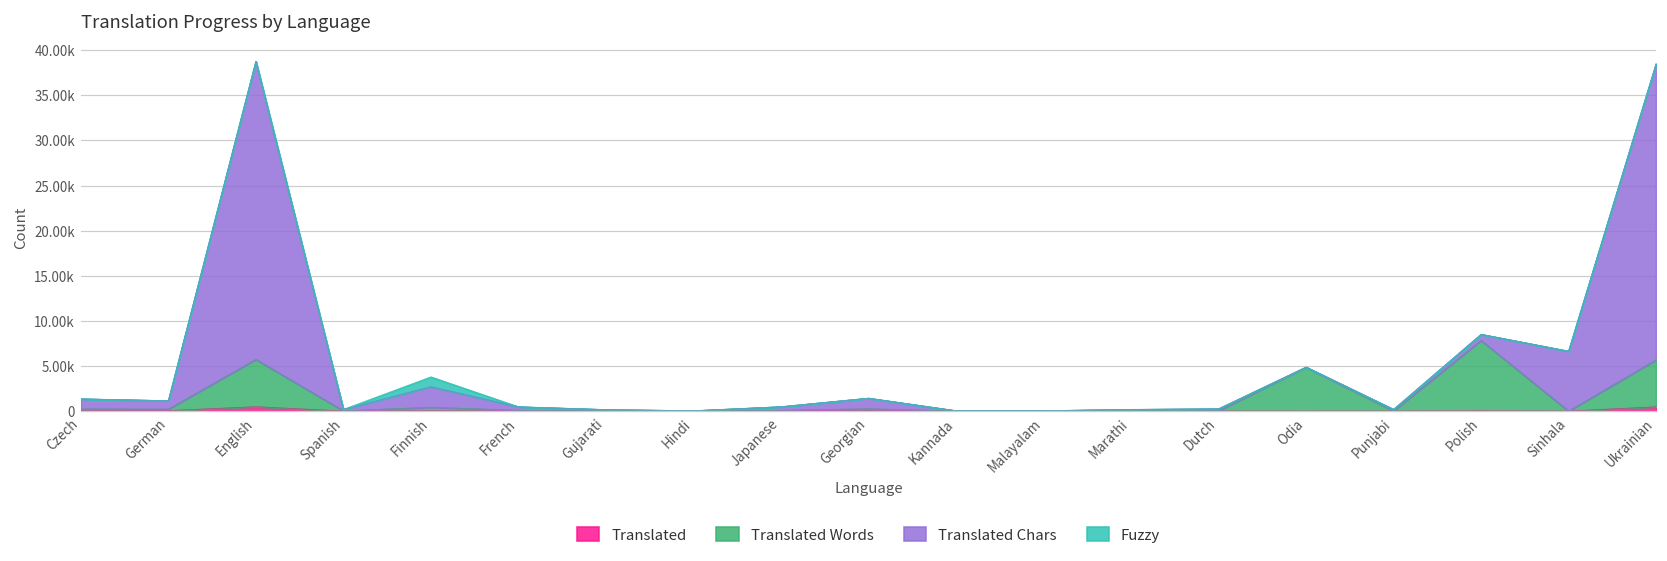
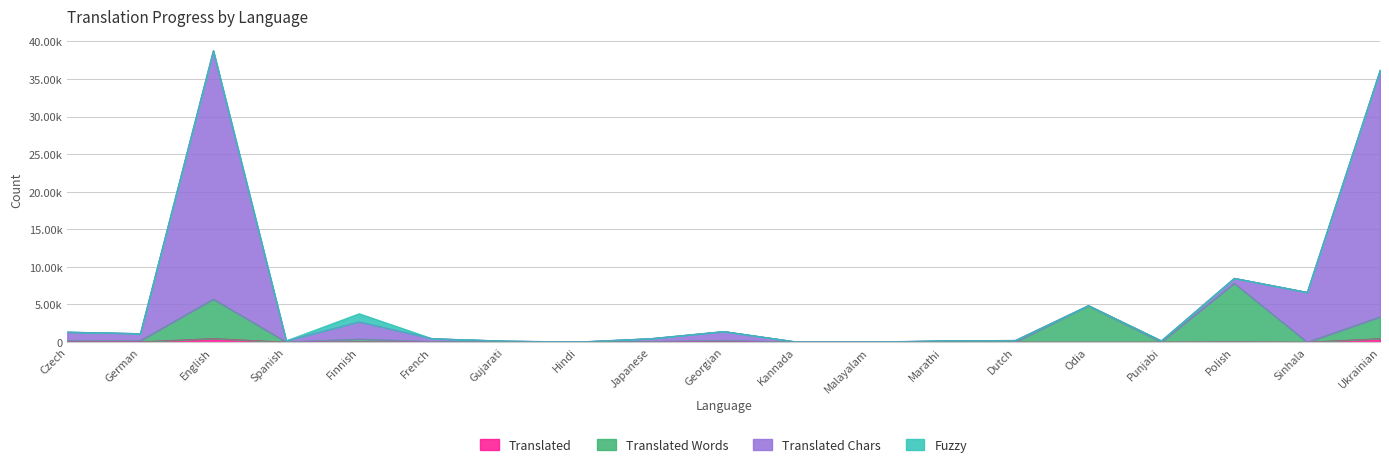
Translated Words, Ukrainian: 5000 -> 3000
